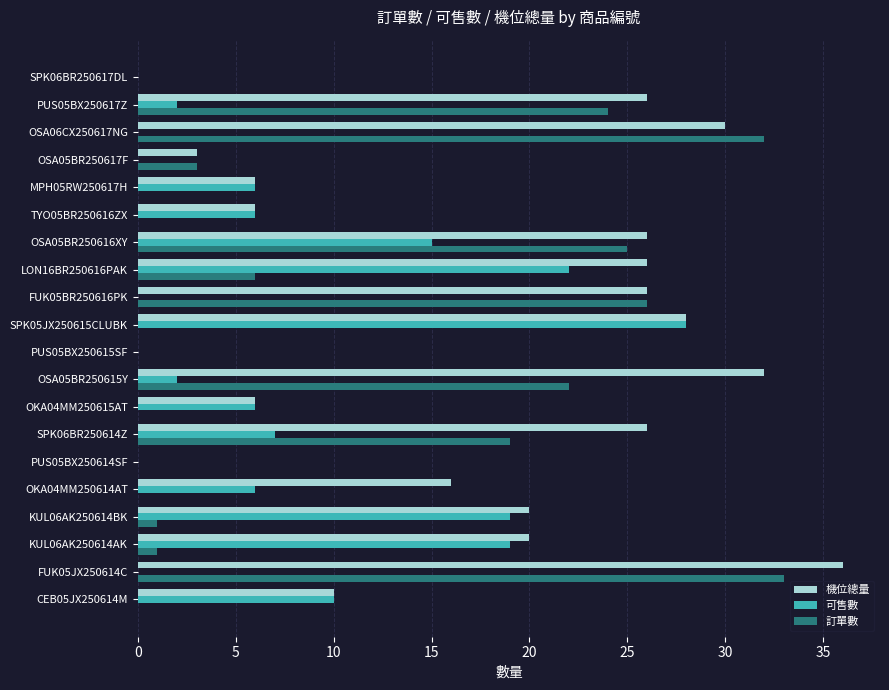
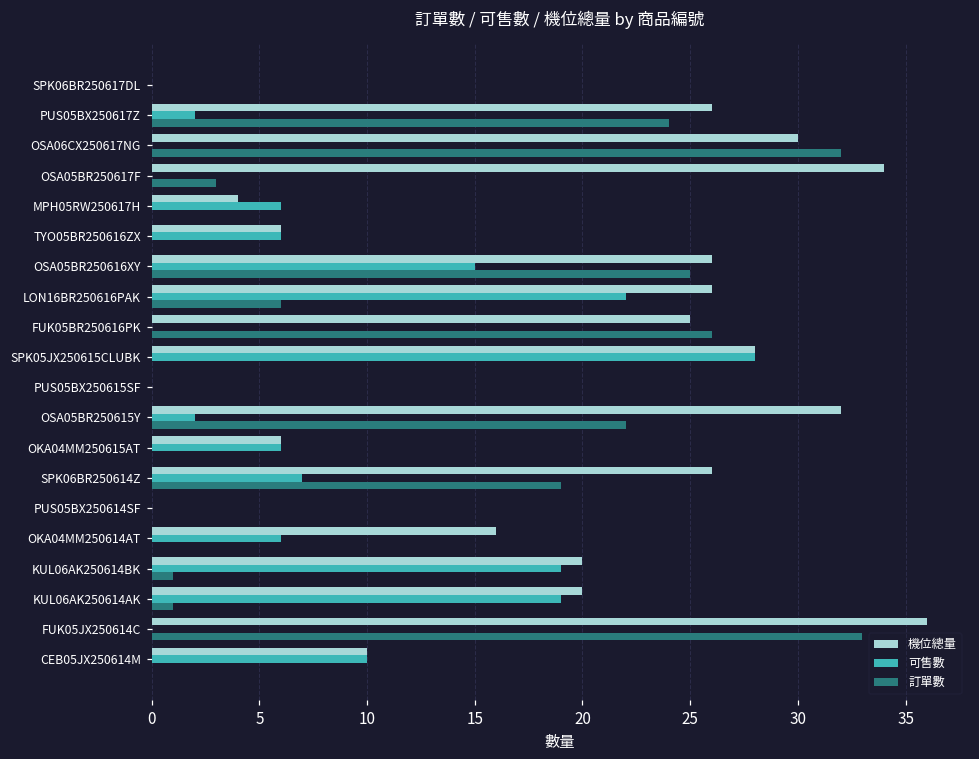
機位總量, OSA05BR250617F: 3 -> 34
機位總量, MPH05RW250617H: 6 -> 4
機位總量, FUK05BR250616PK: 26 -> 25
